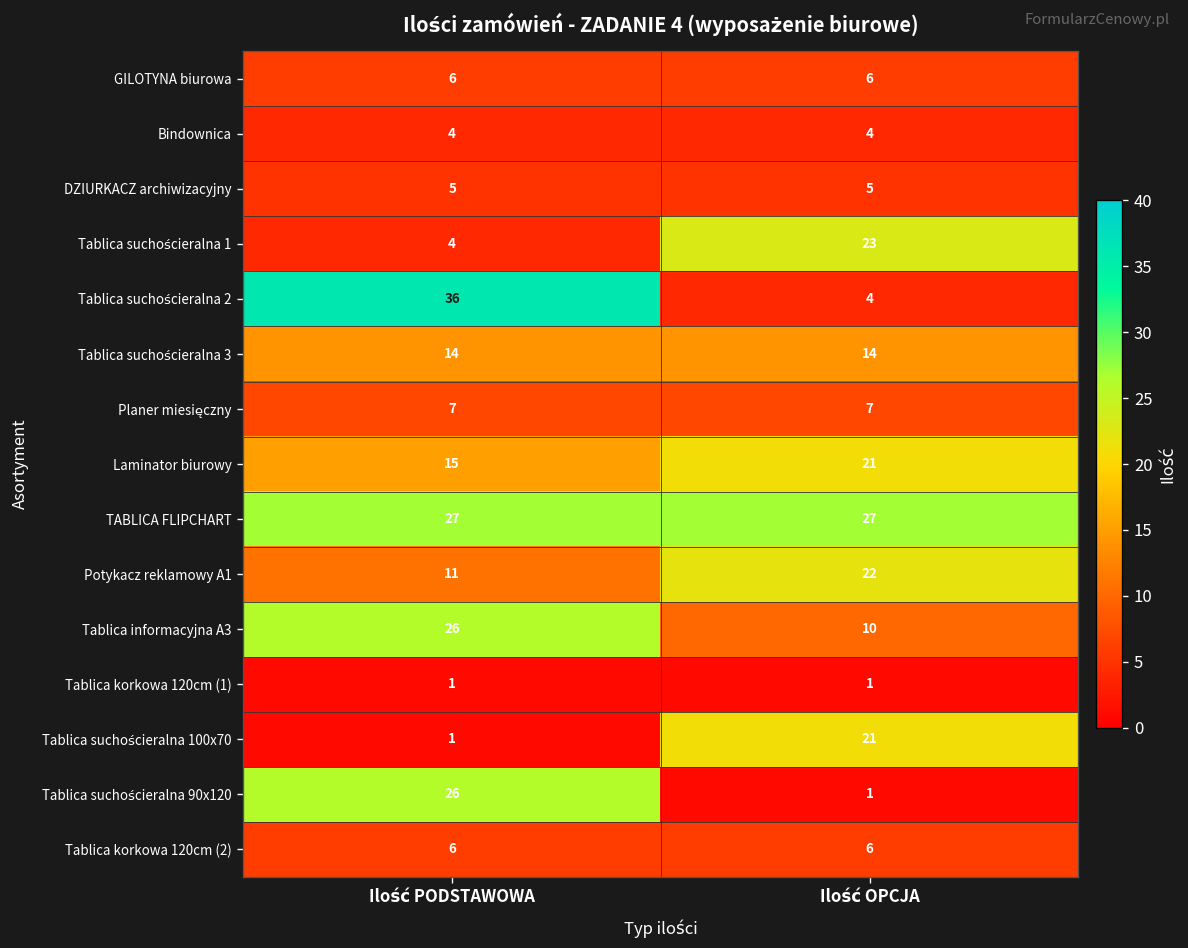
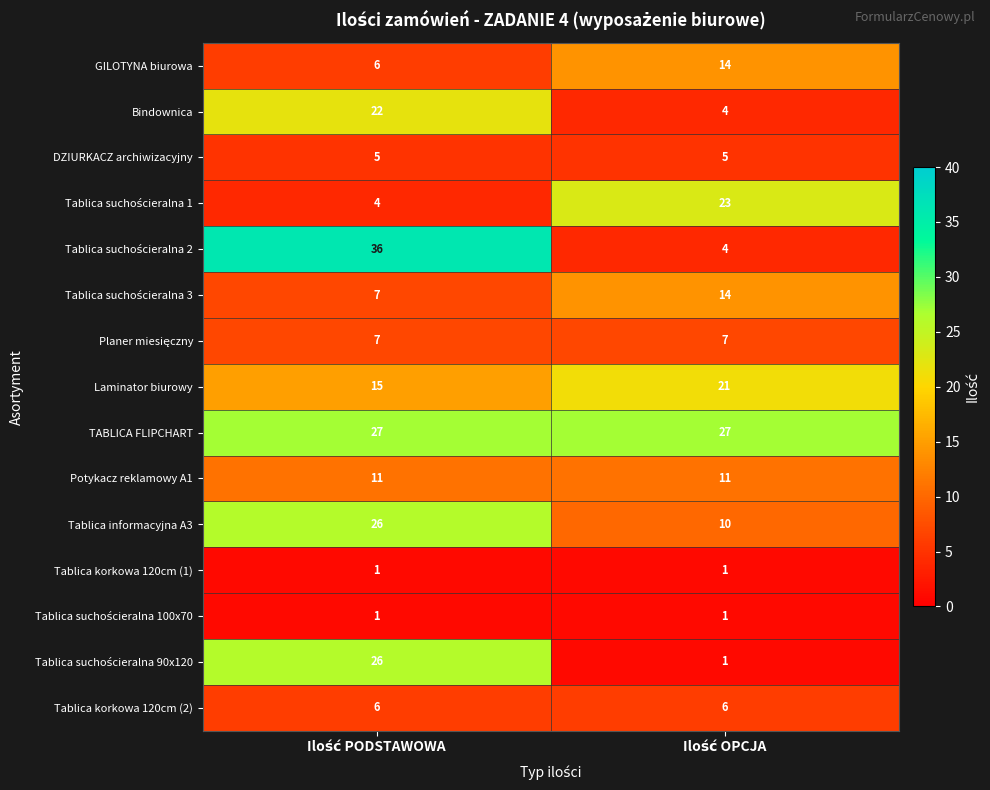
GILOTYNA biurowa, Ilość OPCJA: 6 -> 14
Bindownica, Ilość PODSTAWOWA: 4 -> 22
Tablica suchościeralna 3, Ilość PODSTAWOWA: 14 -> 7
Potykacz reklamowy A1, Ilość OPCJA: 22 -> 11
Tablica suchościeralna 100x70, Ilość OPCJA: 21 -> 1
